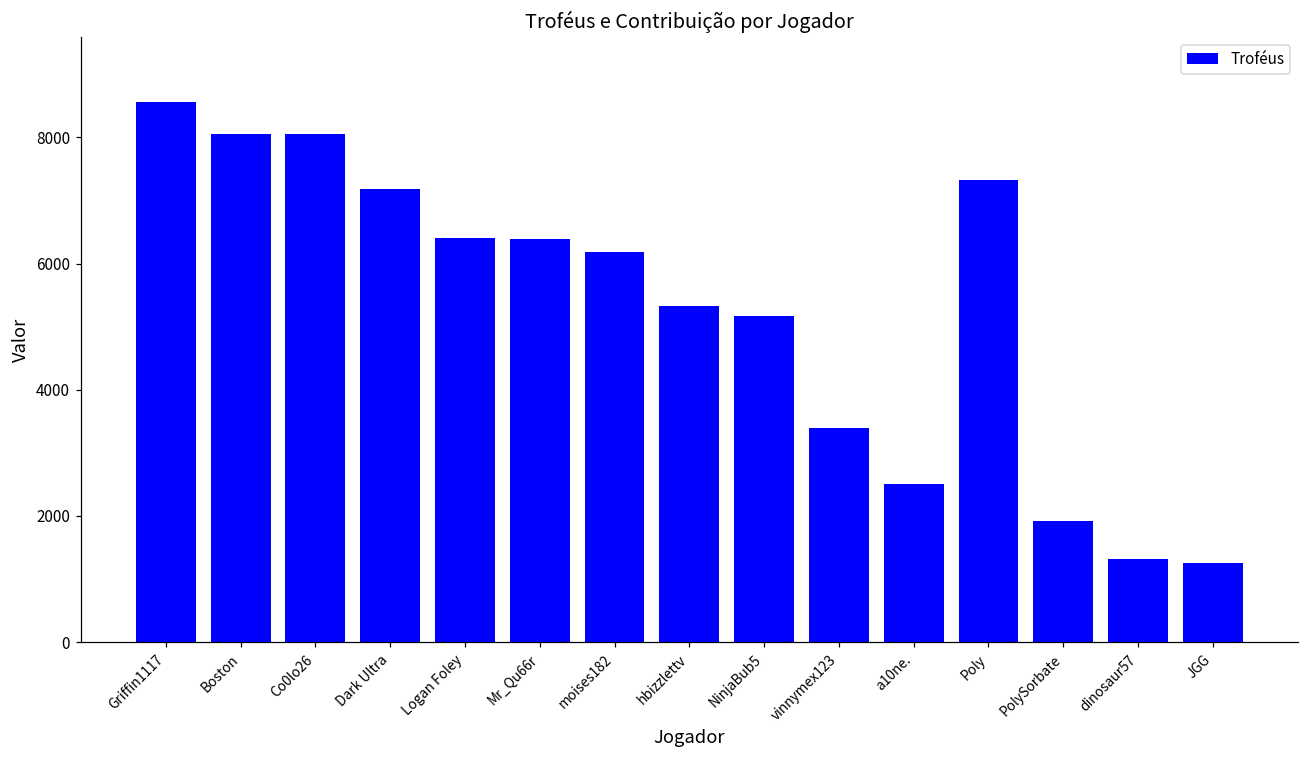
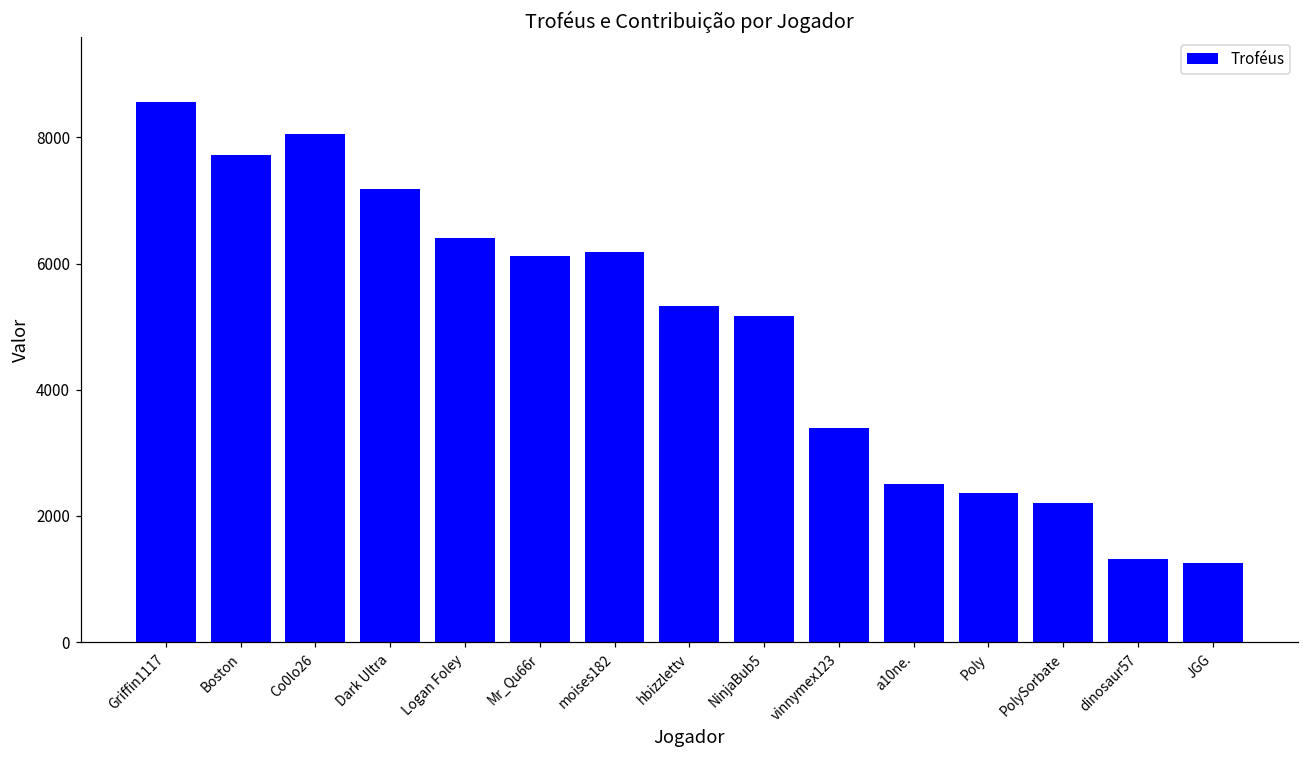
Boston: 8100 -> 7700
Mr_Qu66r: 6400 -> 6100
Poly: 7300 -> 2400
PolySorbate: 1900 -> 2200
